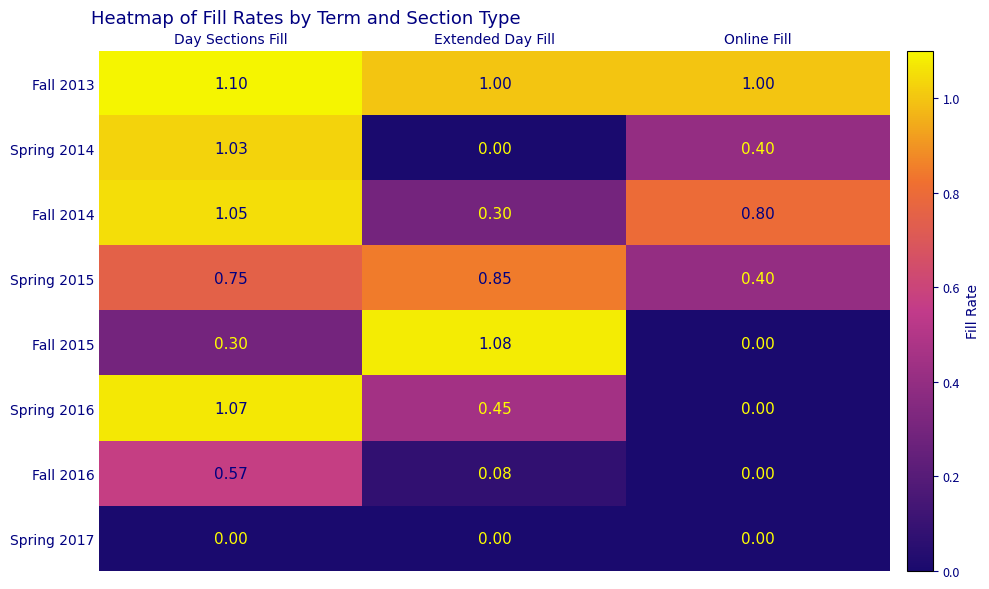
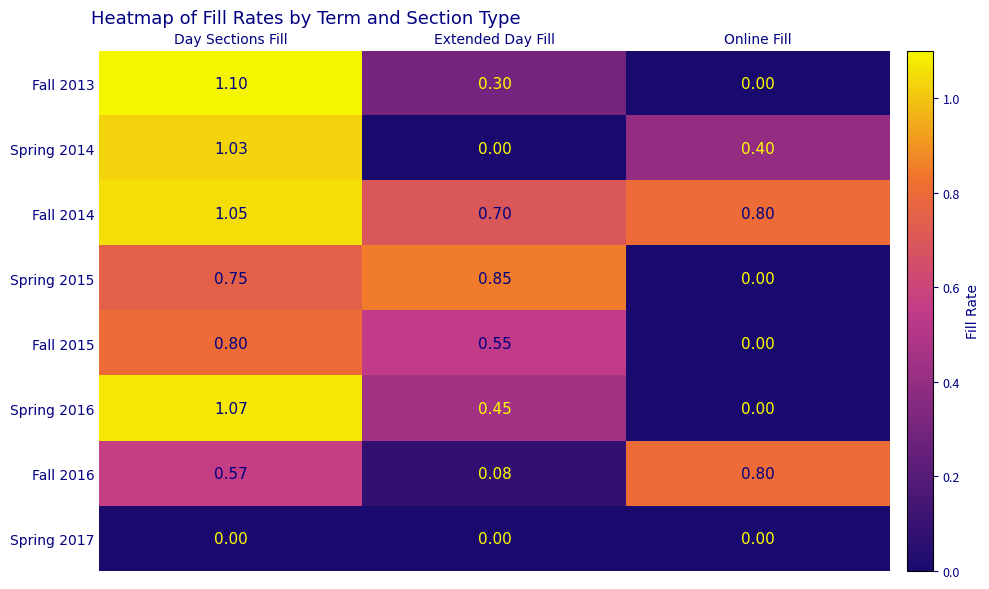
Fall 2013, Extended Day Fill: 1.00 -> 0.30
Fall 2013, Online Fill: 1.00 -> 0.00
Fall 2014, Extended Day Fill: 0.30 -> 0.70
Spring 2015, Online Fill: 0.40 -> 0.00
Fall 2015, Day Sections Fill: 0.30 -> 0.80
Fall 2015, Extended Day Fill: 1.08 -> 0.55
Fall 2016, Online Fill: 0.00 -> 0.80
